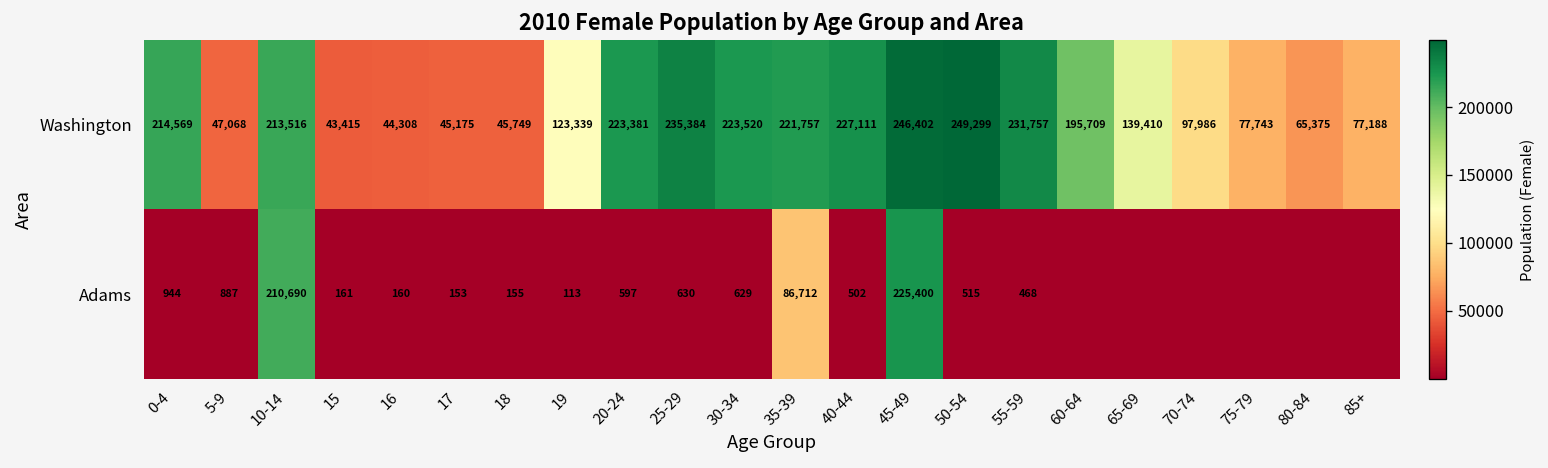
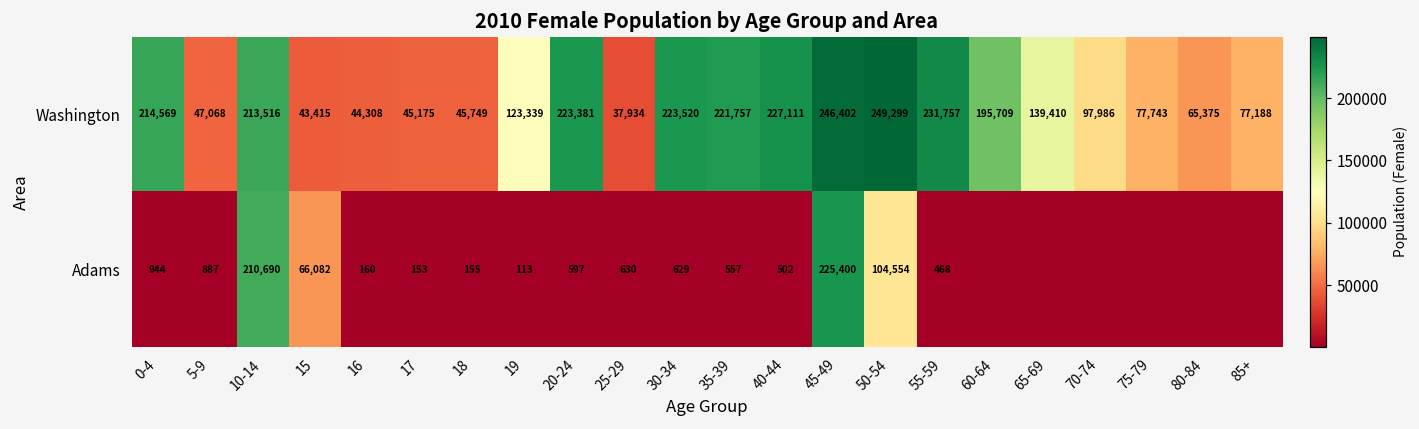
Washington, 25-29: 235,384 -> 37,934
Adams, 15: 161 -> 66,082
Adams, 35-39: 86,712 -> 557
Adams, 50-54: 515 -> 104,554
